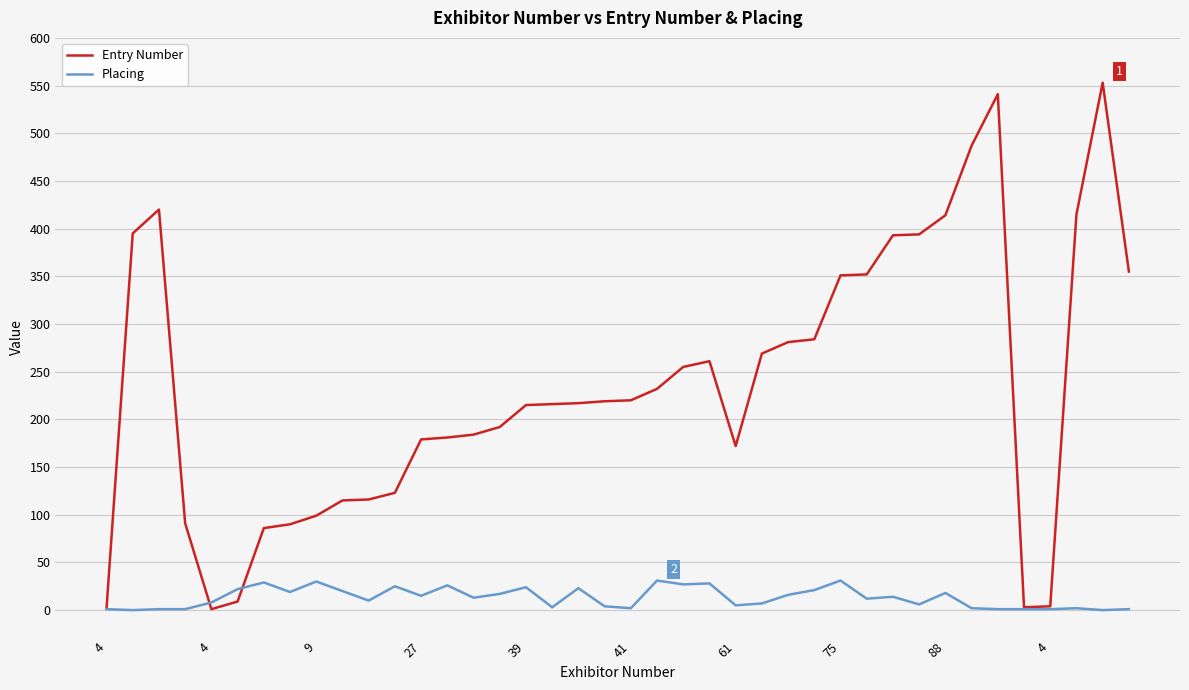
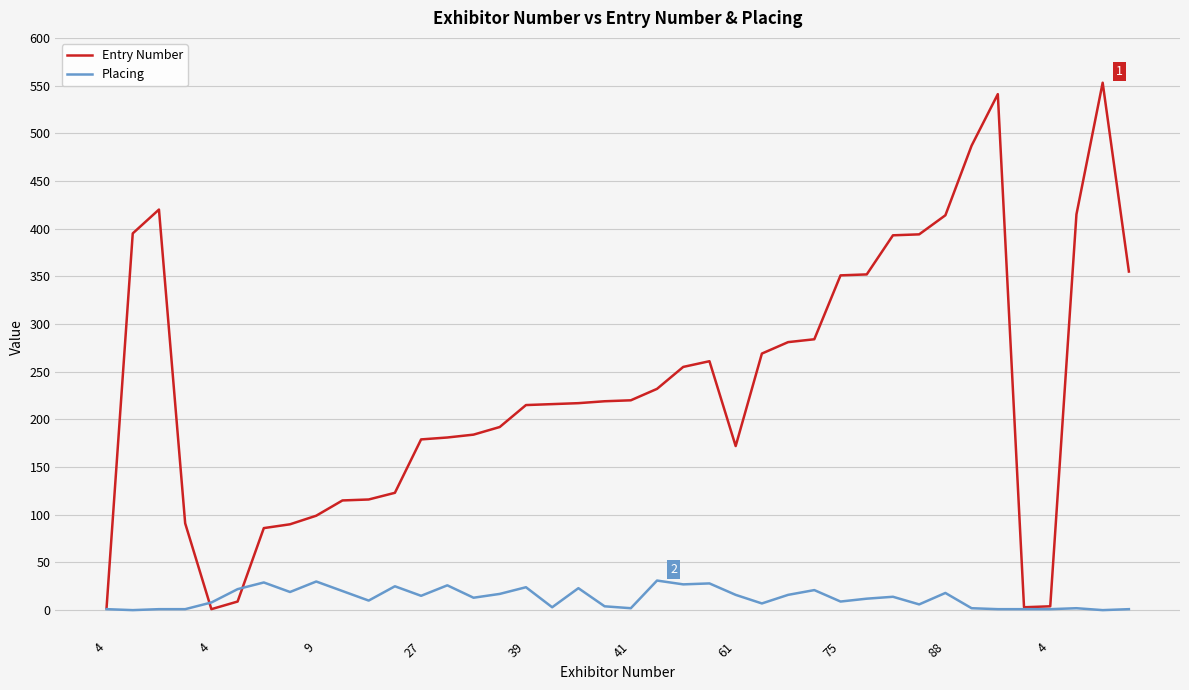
Placing, 61: 10 -> 20
Placing, 75: 30 -> 10
